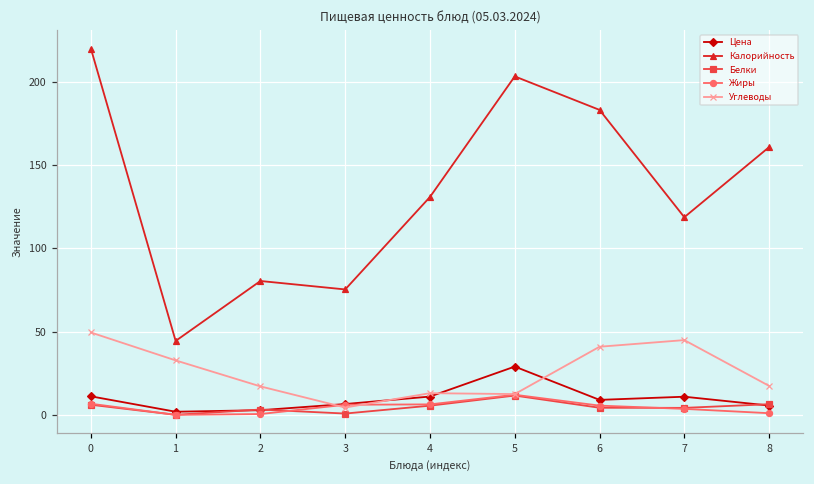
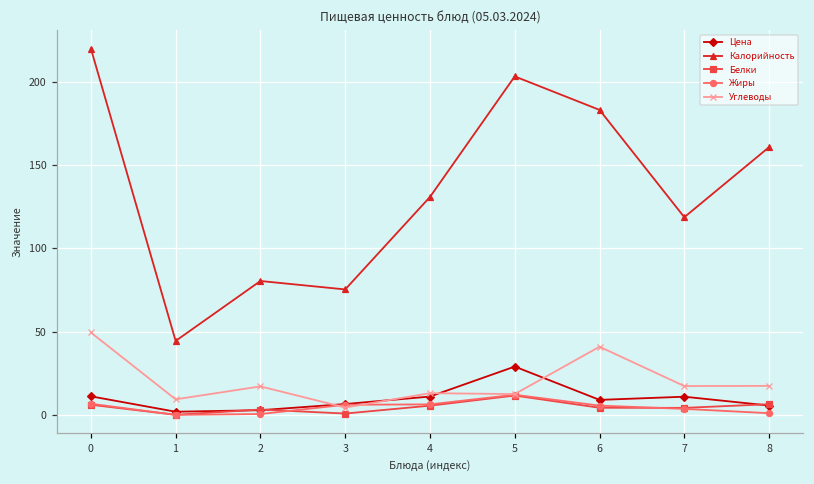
Углеводы, 1: 33 -> 9
Углеводы, 7: 45 -> 17
